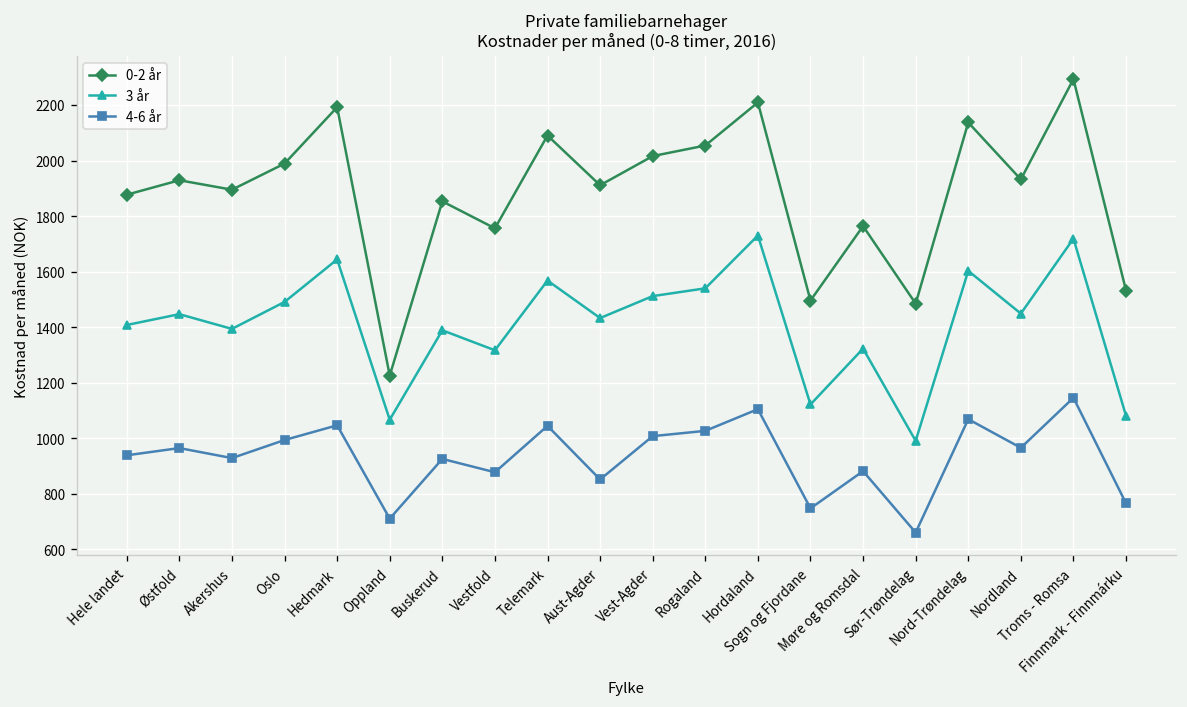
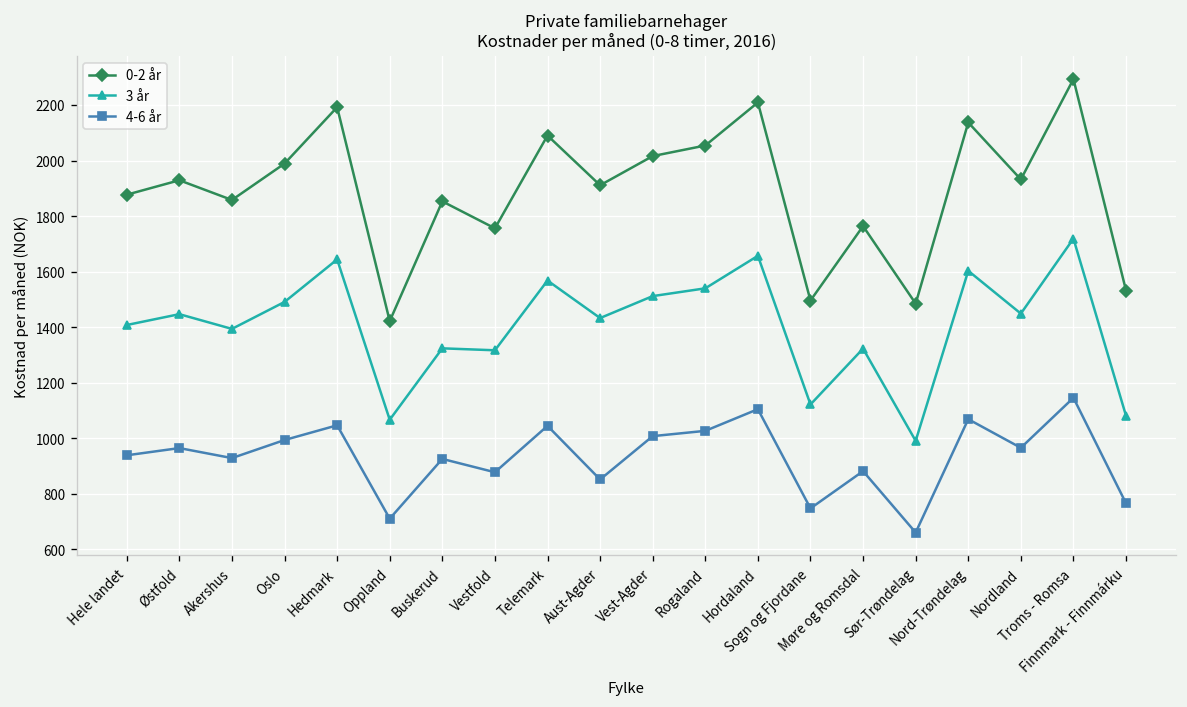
0-2 år, Akershus: 1900 -> 1860
0-2 år, Oppland: 1230 -> 1420
3 år, Buskerud: 1390 -> 1320
3 år, Hordaland: 1730 -> 1660
